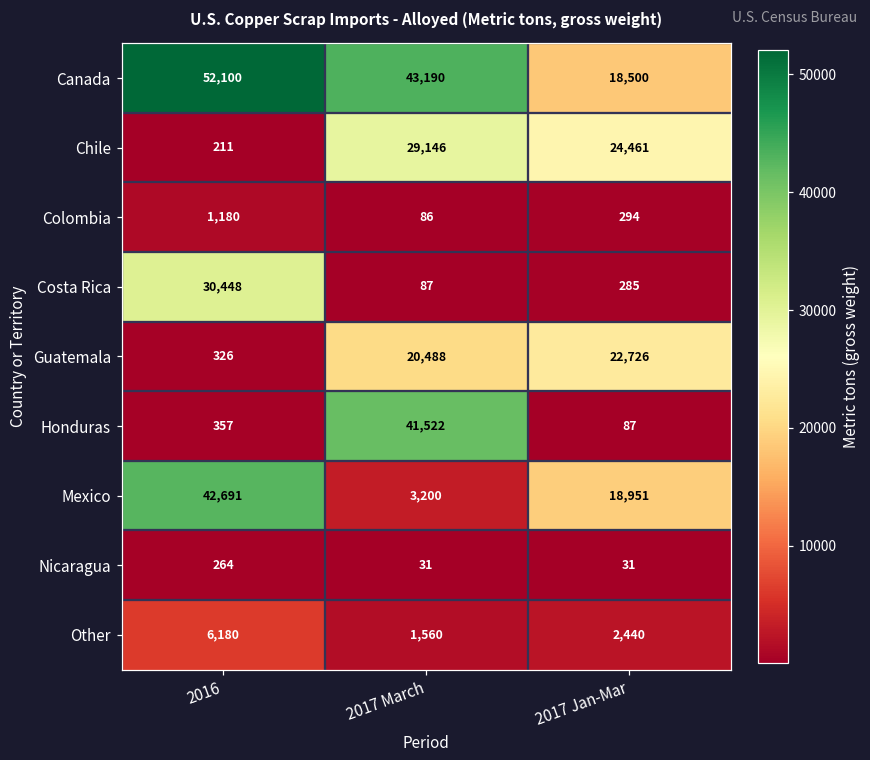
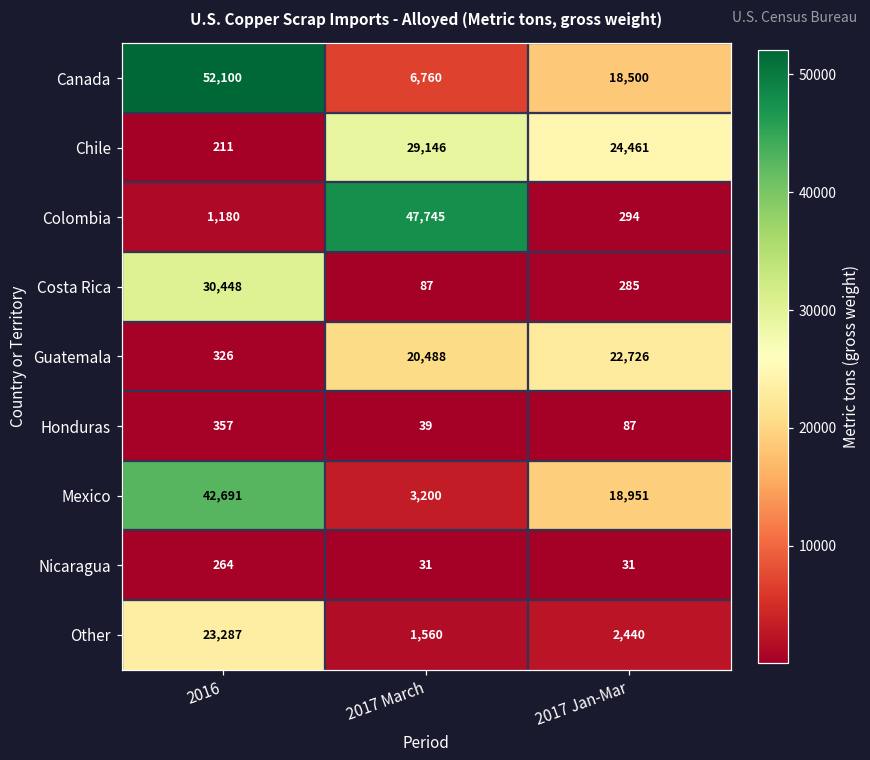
Canada, 2017 March: 43,190 -> 6,760
Colombia, 2017 March: 86 -> 47,745
Honduras, 2017 March: 41,522 -> 39
Other, 2016: 6,180 -> 23,287
